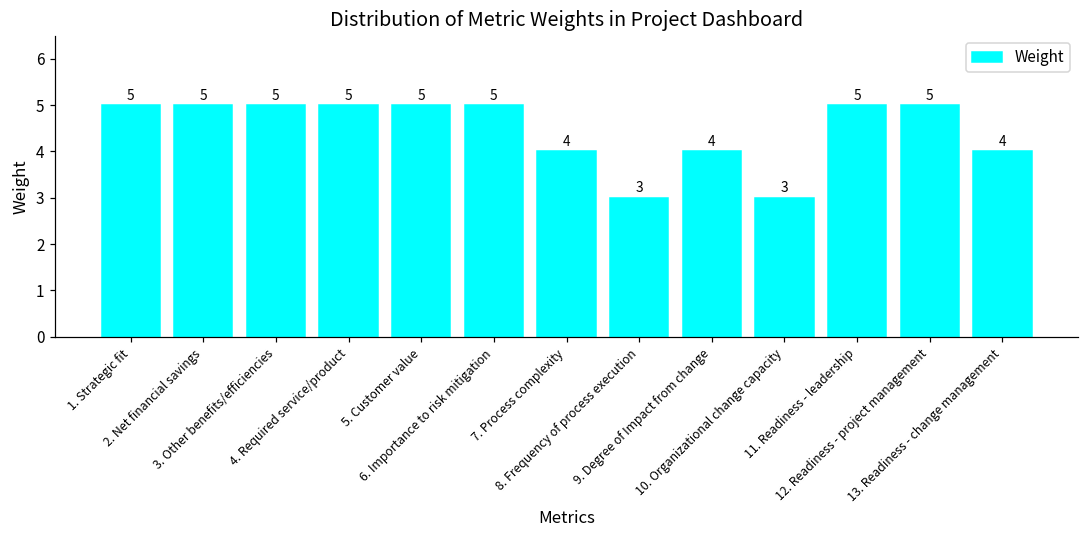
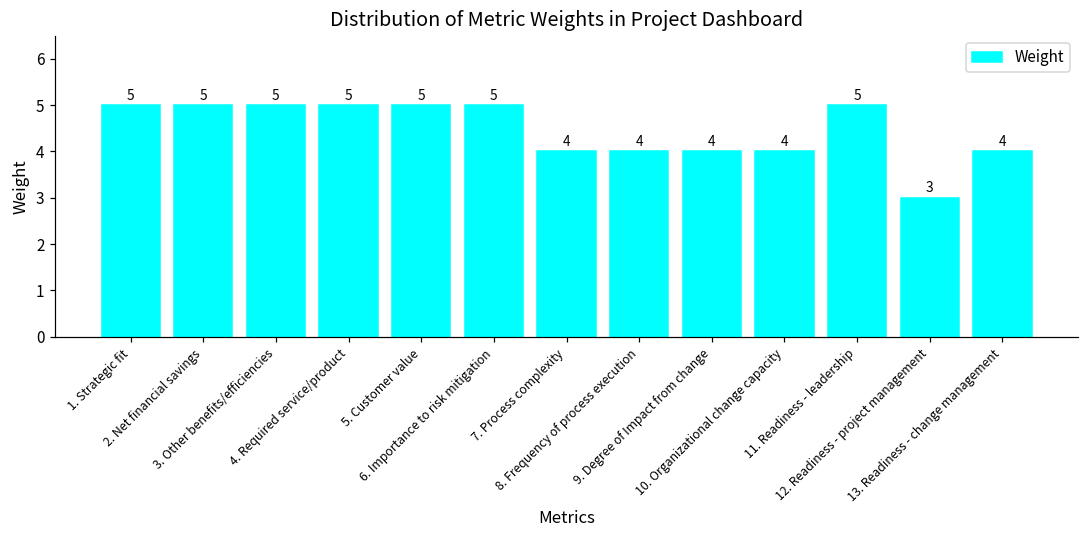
8. Frequency of process execution: 3 -> 4
10. Organizational change capacity: 3 -> 4
12. Readiness - project management: 5 -> 3
